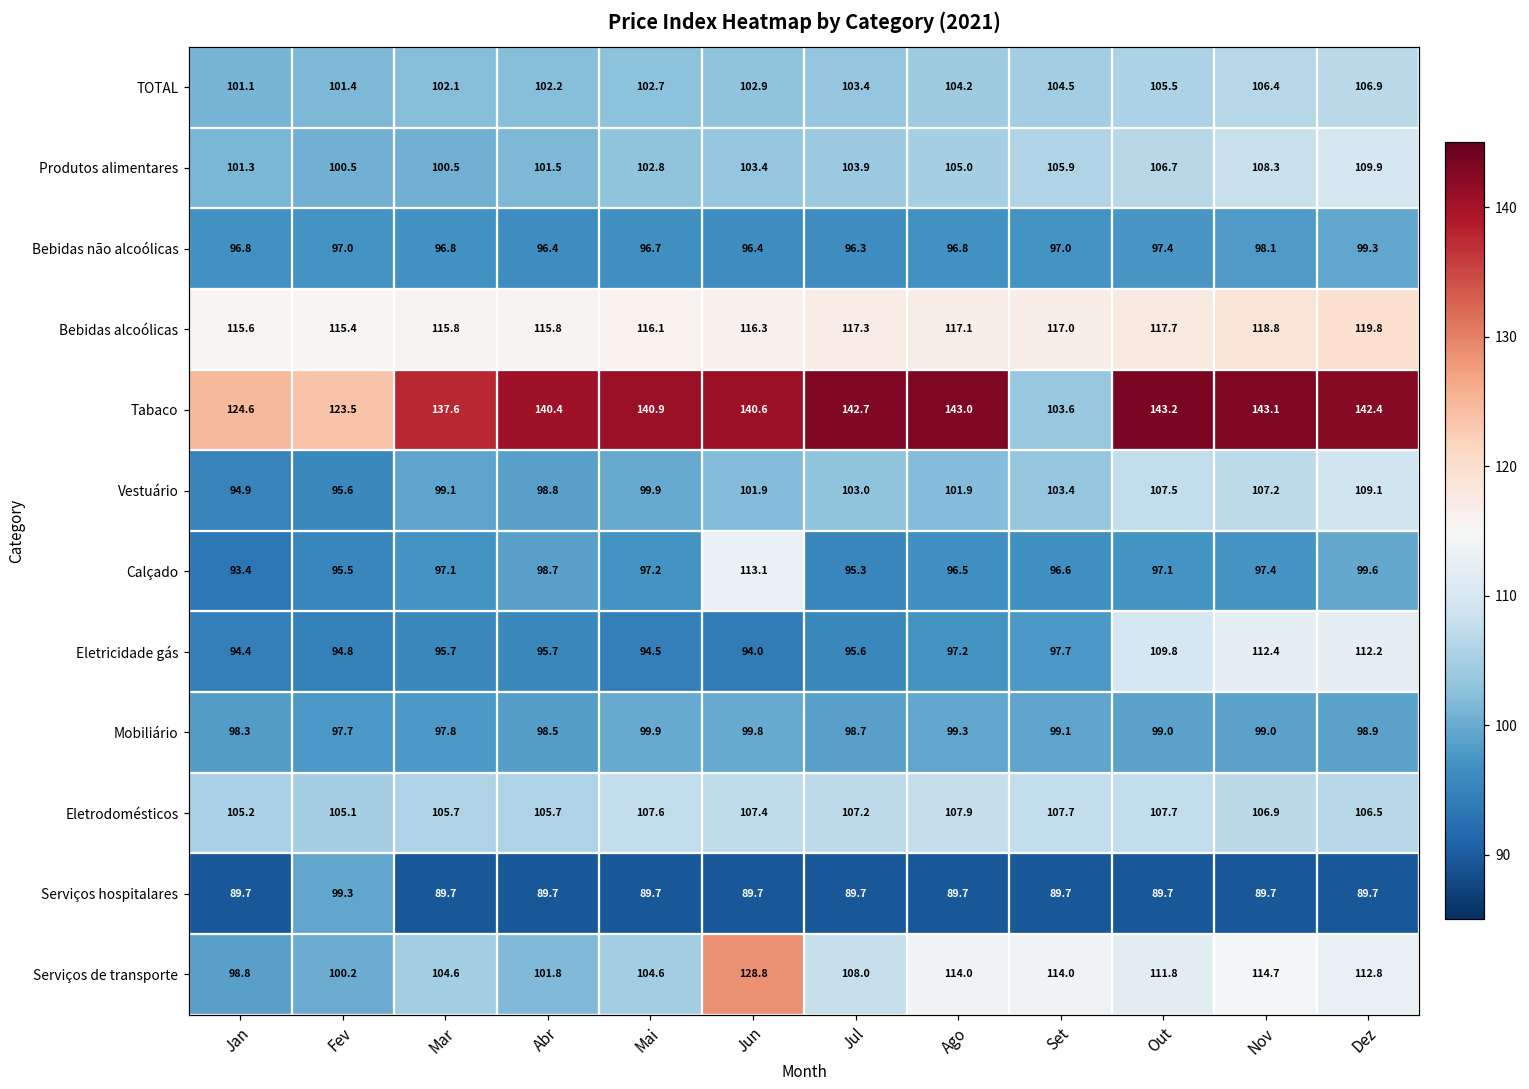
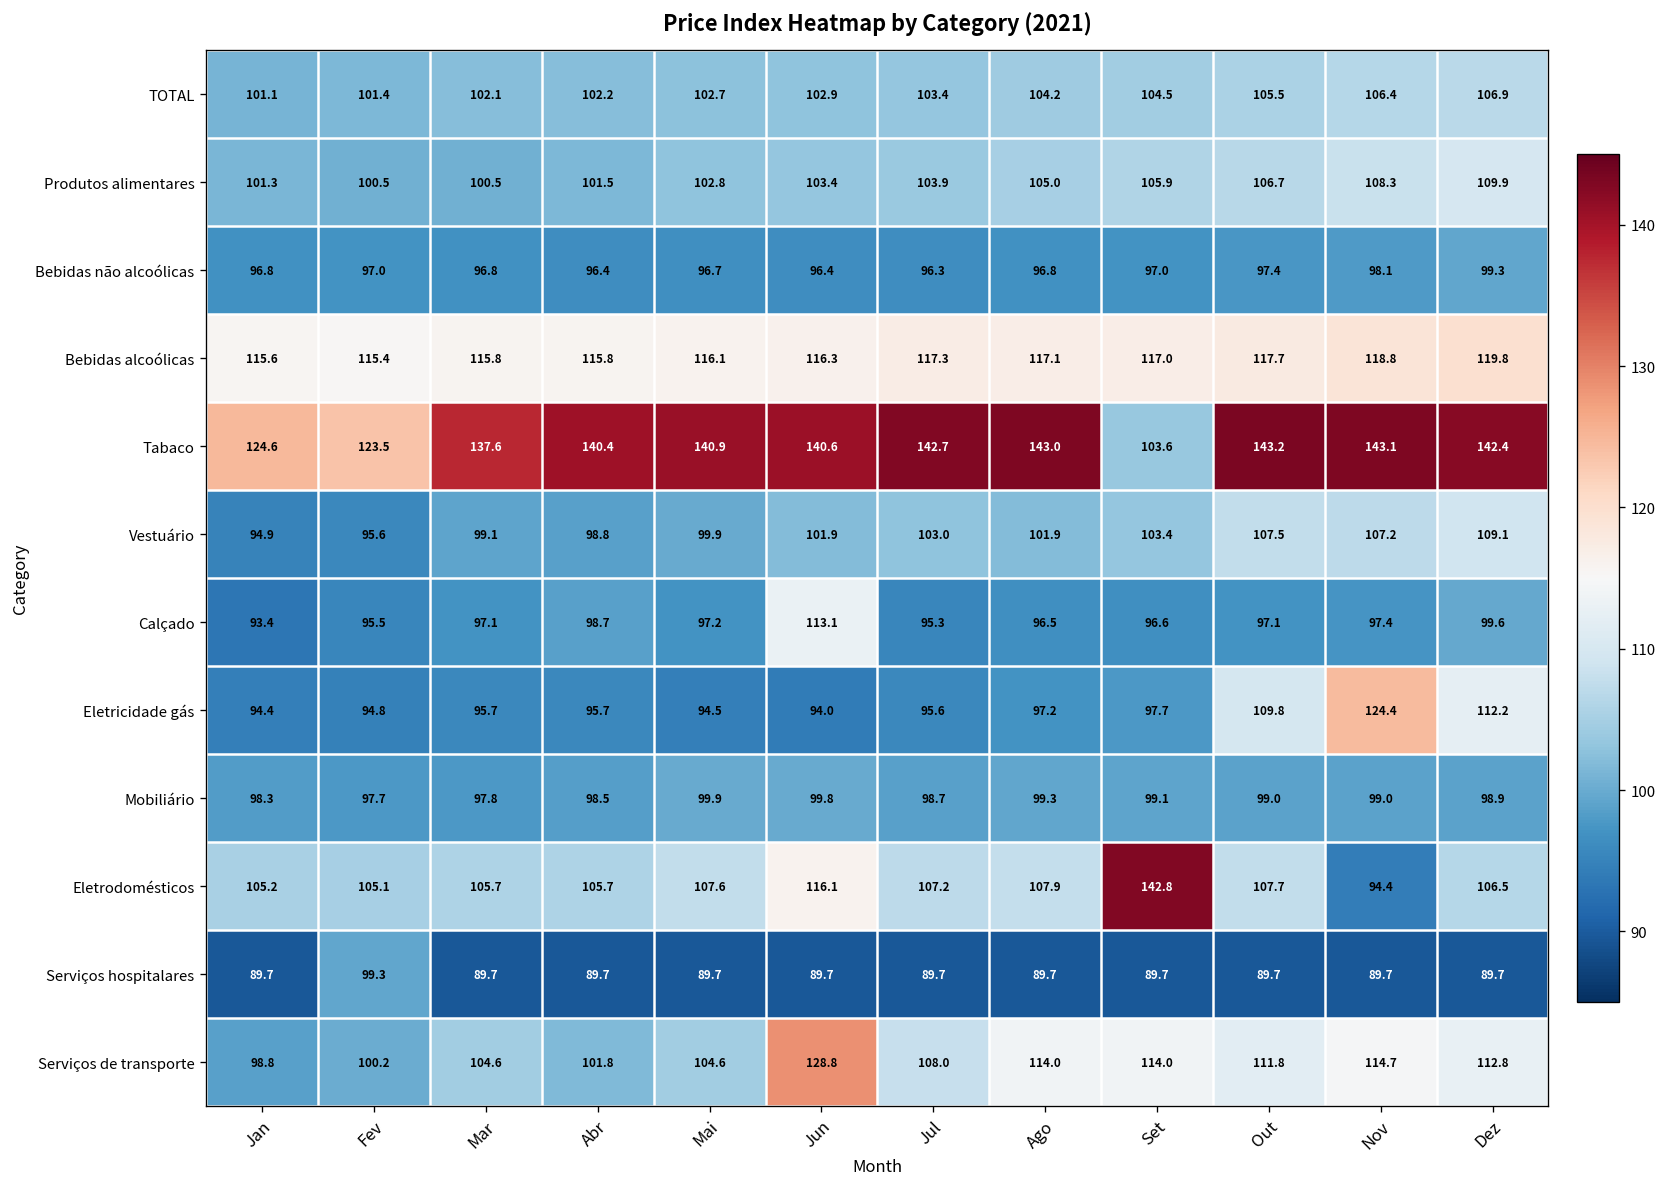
Eletricidade gás, Nov: 112.4 -> 124.4
Eletrodomésticos, Jun: 107.4 -> 116.1
Eletrodomésticos, Set: 107.7 -> 142.8
Eletrodomésticos, Nov: 106.9 -> 94.4
